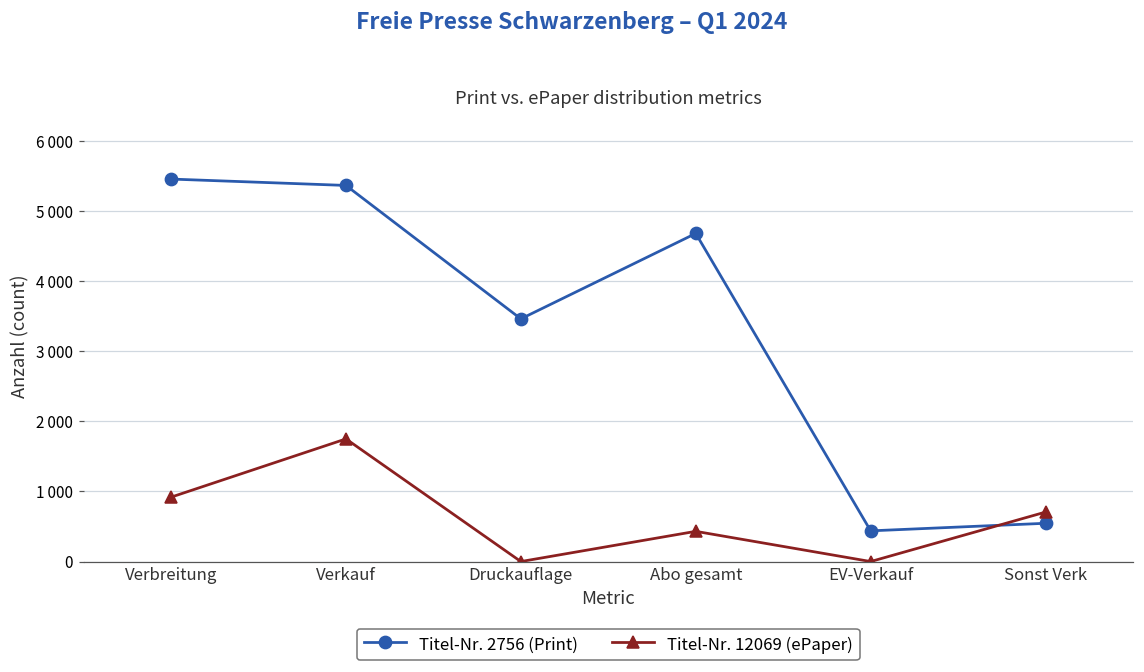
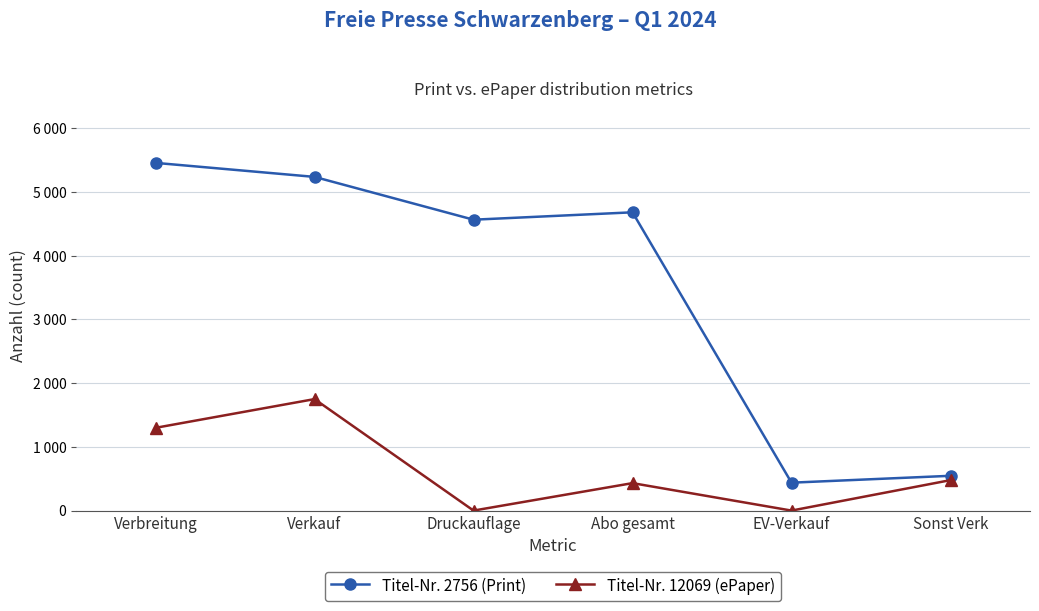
Titel-Nr. 12069 (ePaper), Verbreitung: 900 -> 1300
Titel-Nr. 2756 (Print), Verkauf: 5400 -> 5200
Titel-Nr. 2756 (Print), Druckauflage: 3500 -> 4600
Titel-Nr. 12069 (ePaper), Sonst Verk: 700 -> 500
